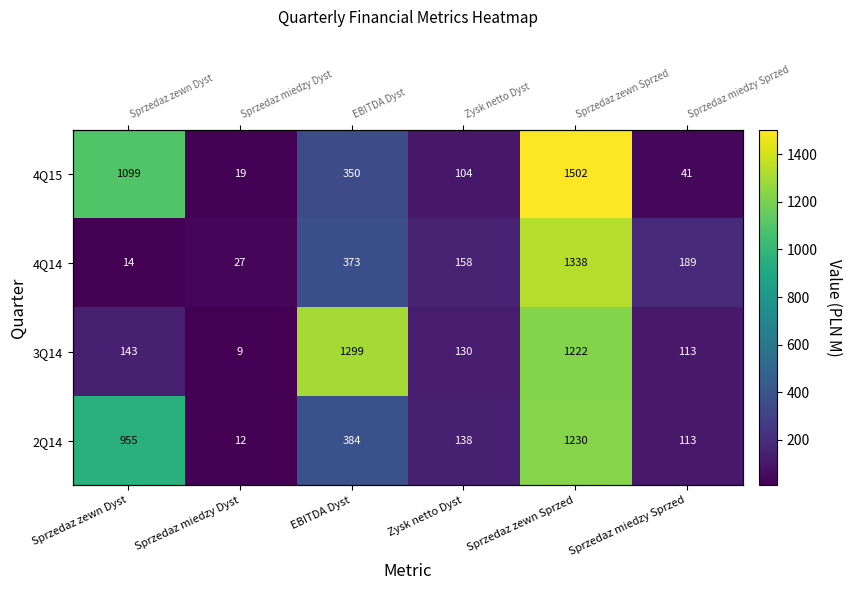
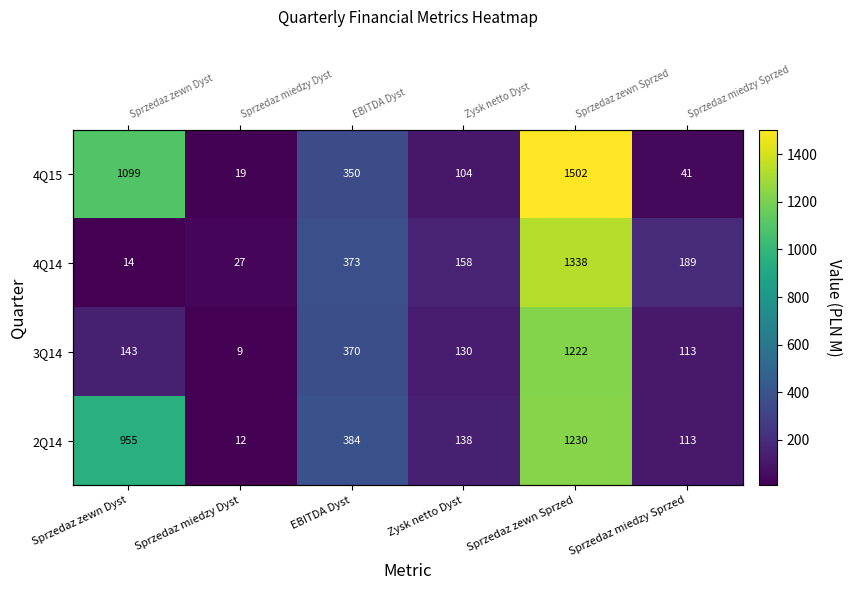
3Q14, EBITDA Dyst: 1299 -> 370
